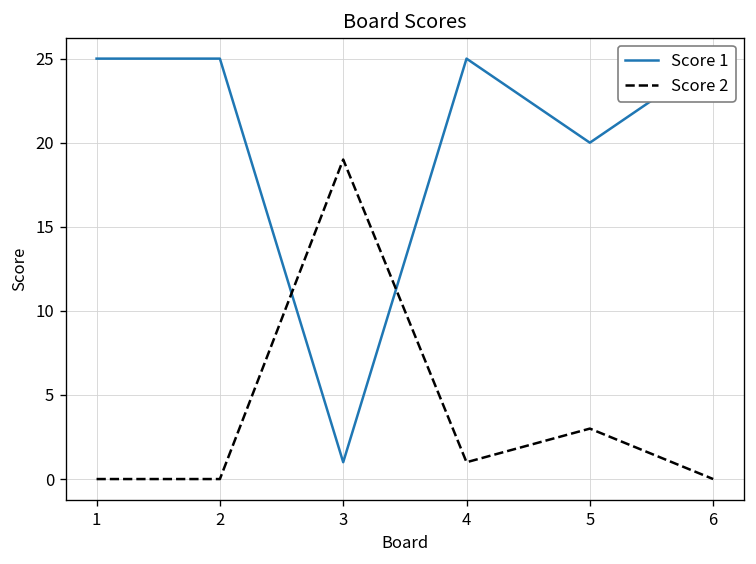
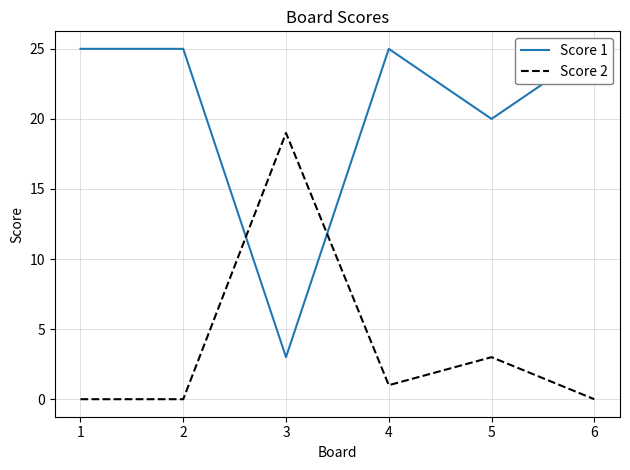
Score 1, 3: 1 -> 3
